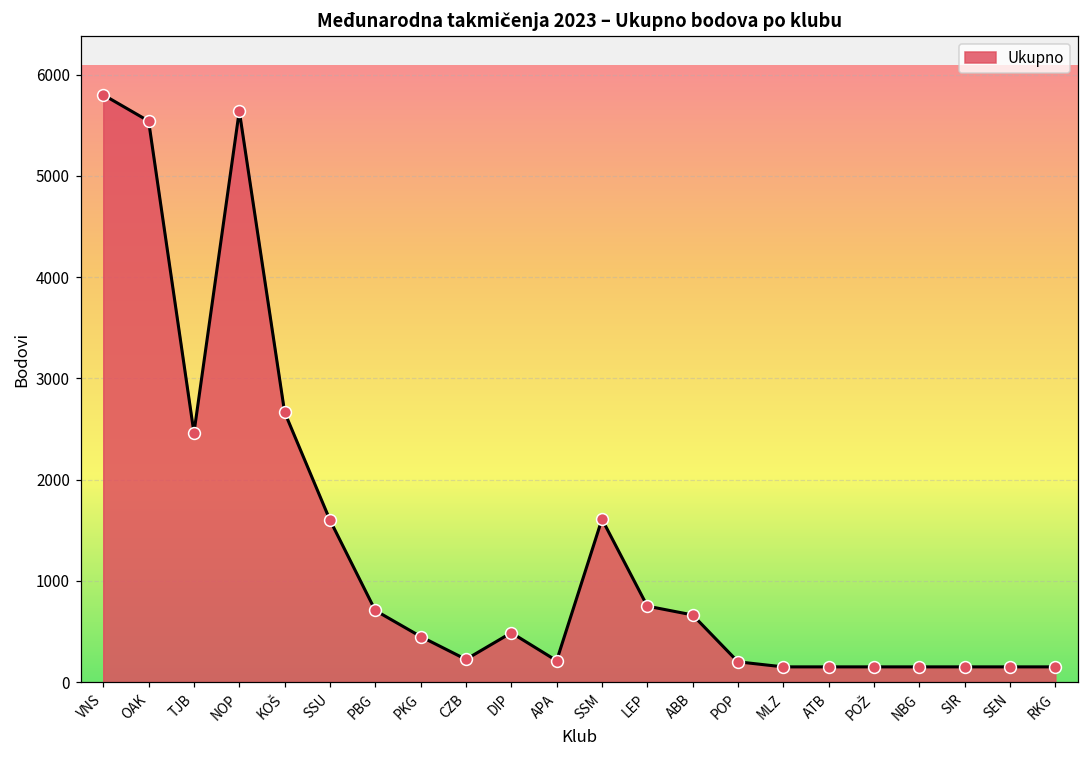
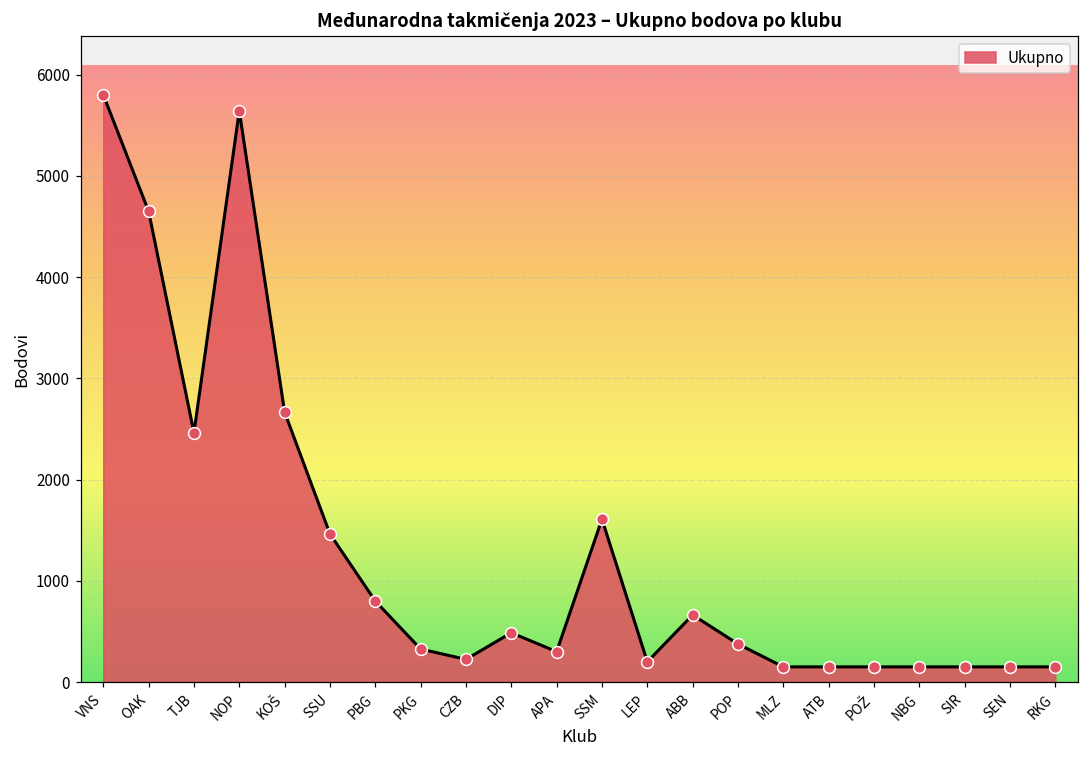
OAK: 5500 -> 4700
SSU: 1600 -> 1500
PBG: 700 -> 800
PKG: 500 -> 300
APA: 200 -> 300
LEP: 800 -> 200
POP: 200 -> 400
